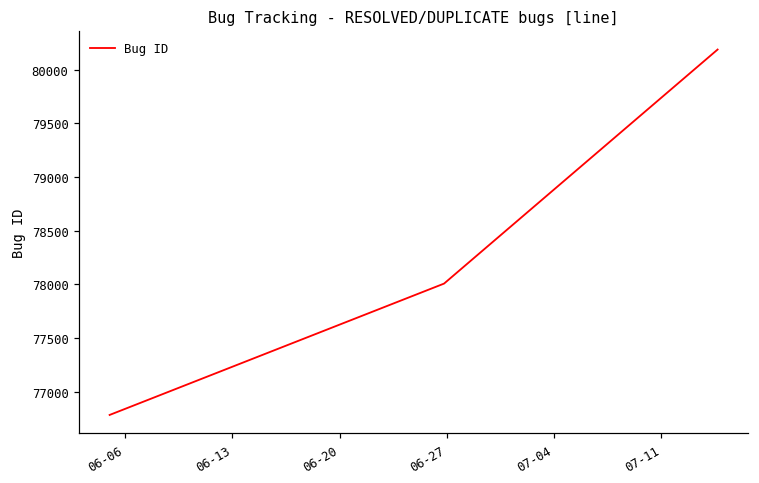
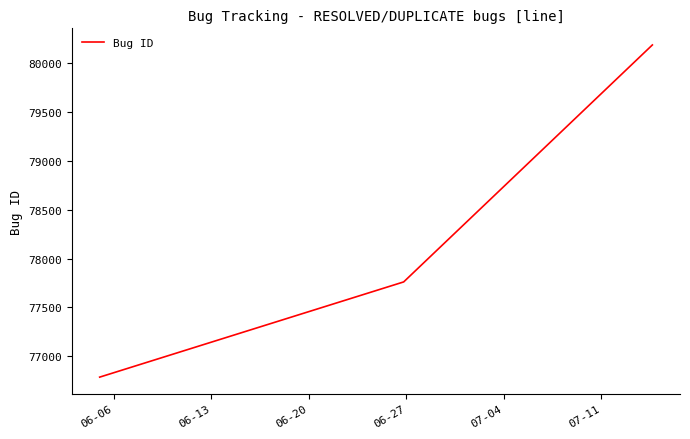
06-27: 78000 -> 77800
